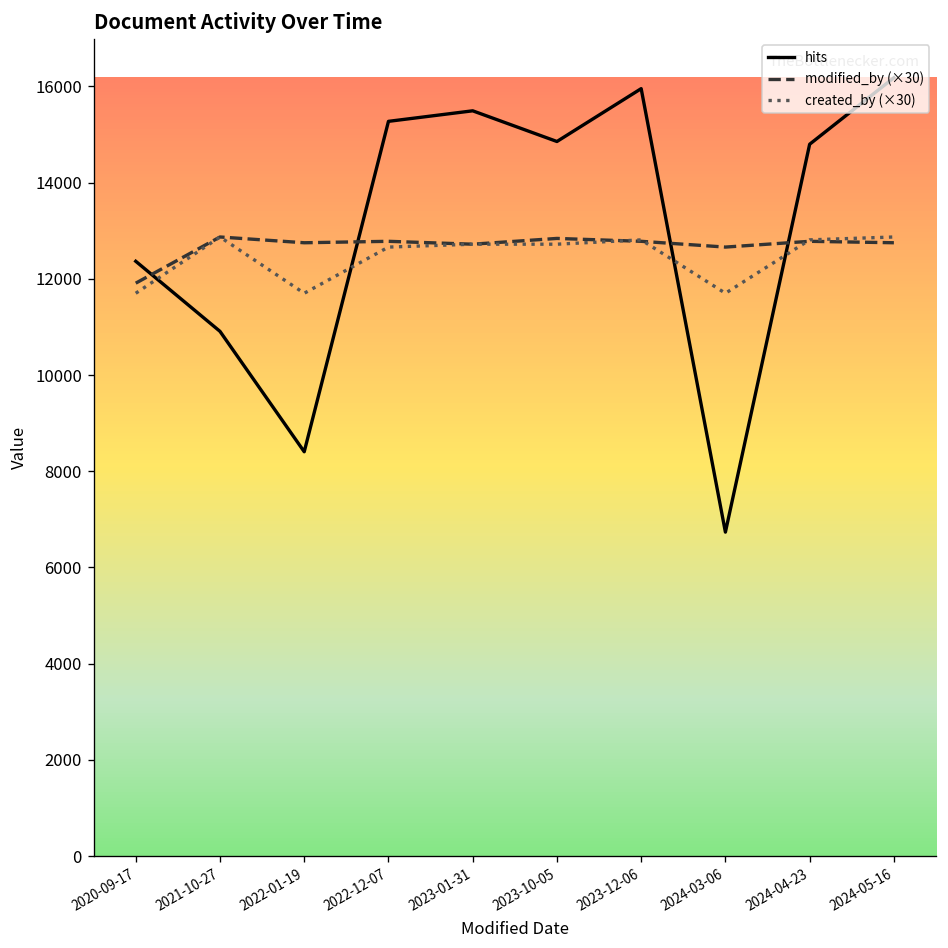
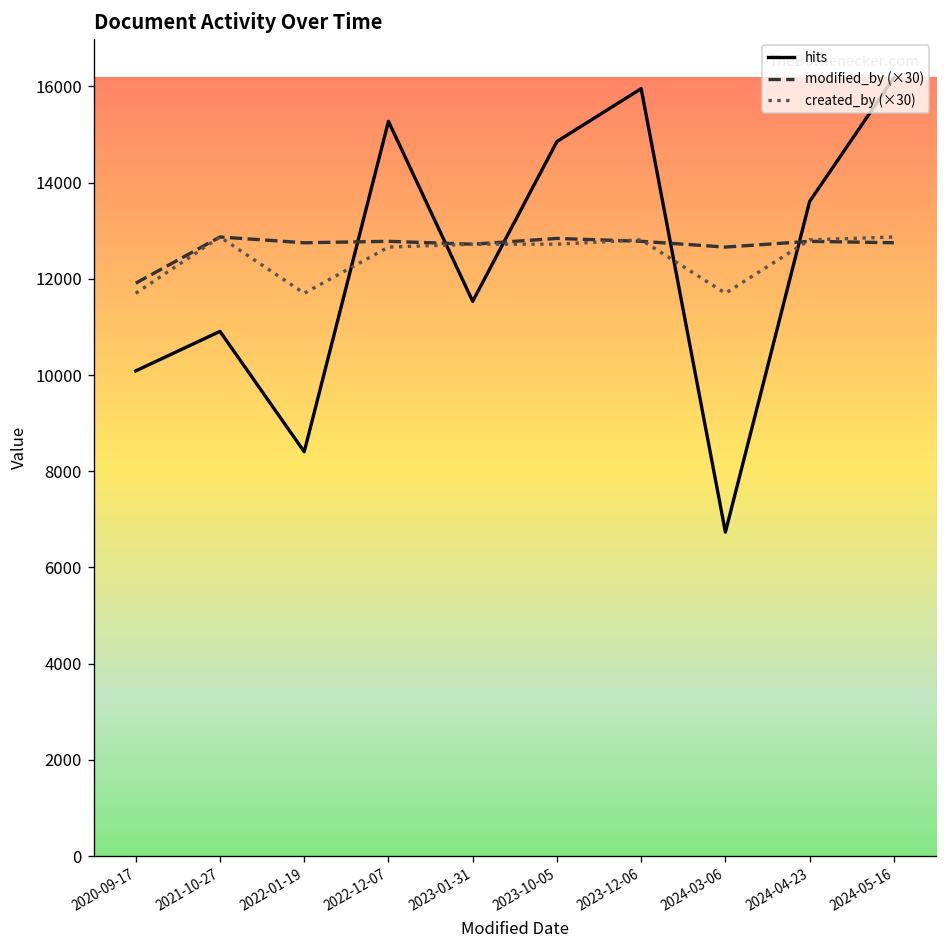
hits, 2020-09-17: 12400 -> 10100
hits, 2023-01-31: 15500 -> 11500
hits, 2024-04-23: 14800 -> 13600
